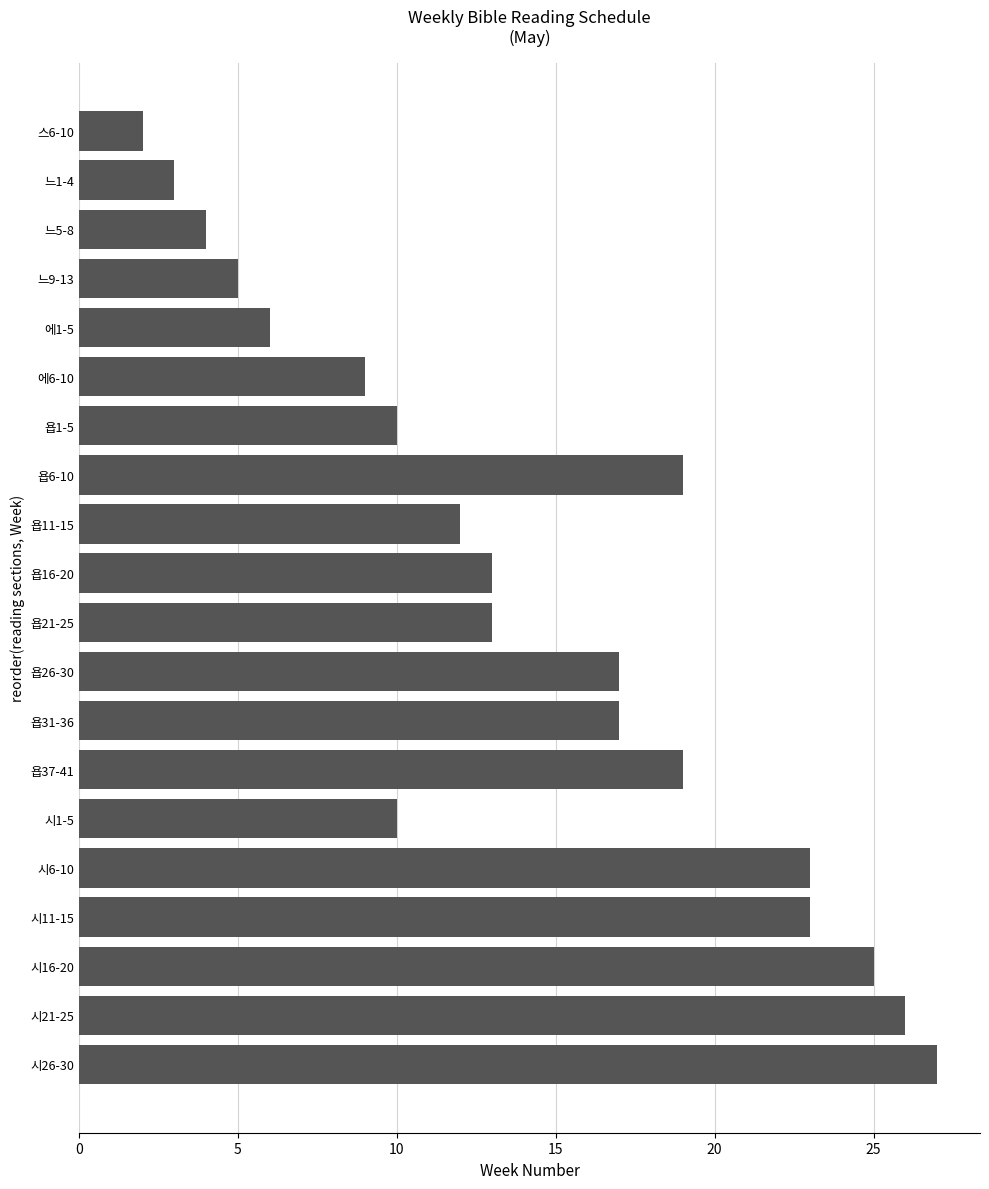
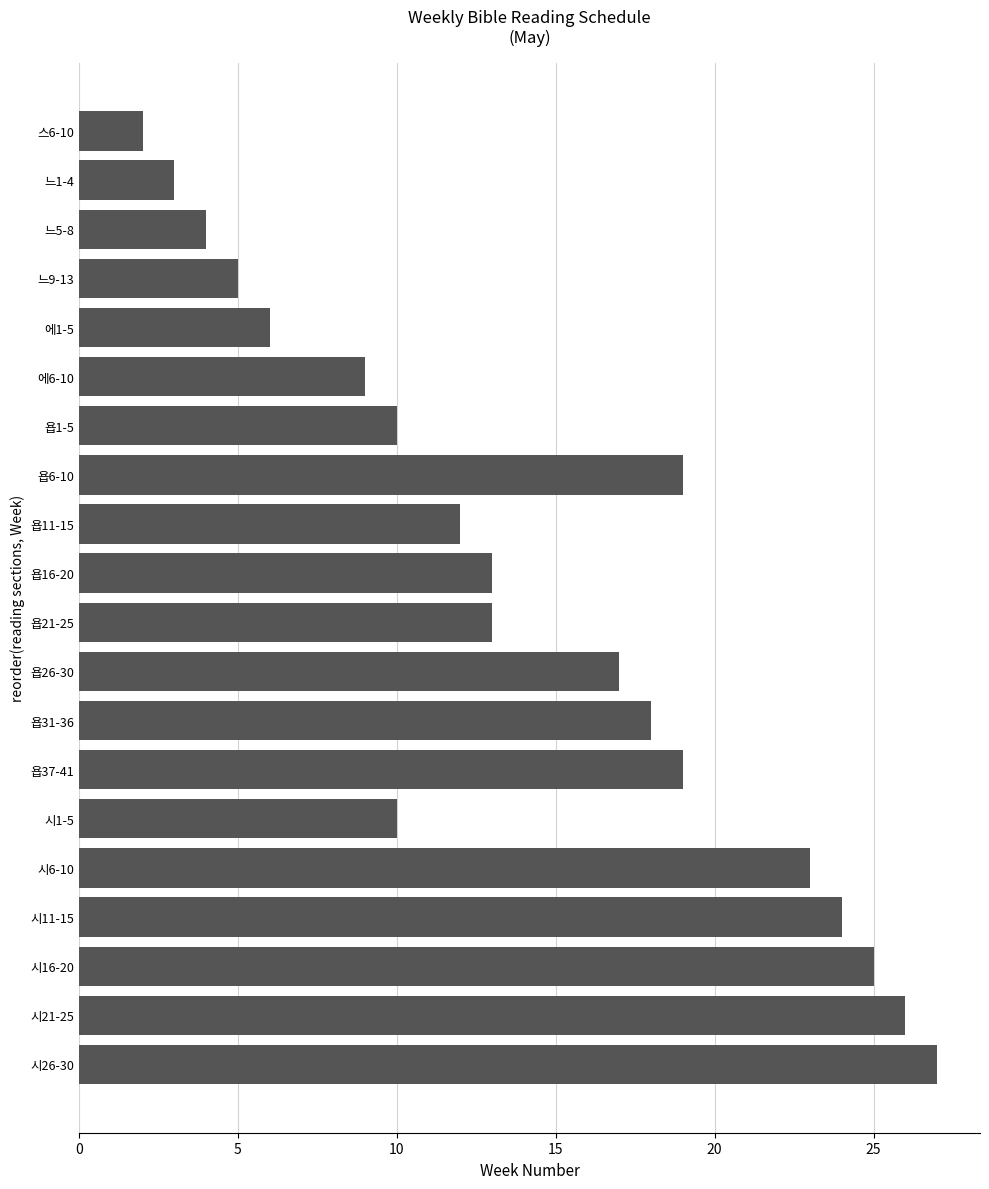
욥31-36: 17 -> 18
시11-15: 23 -> 24
